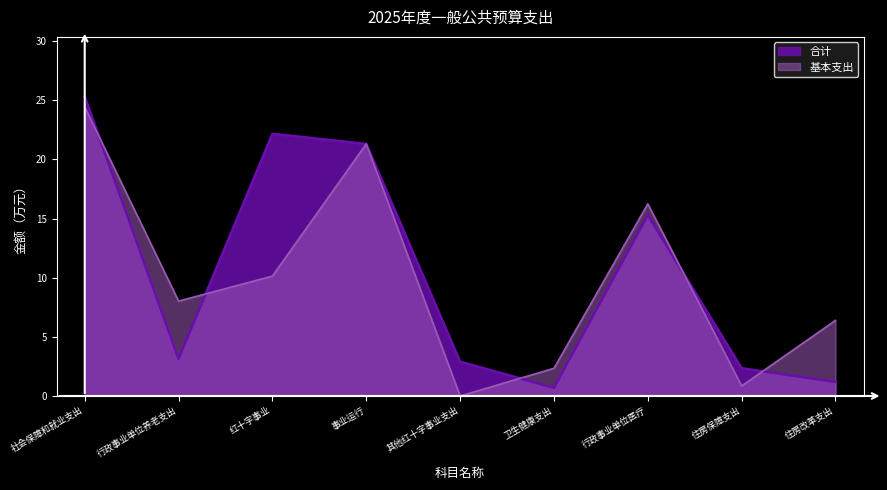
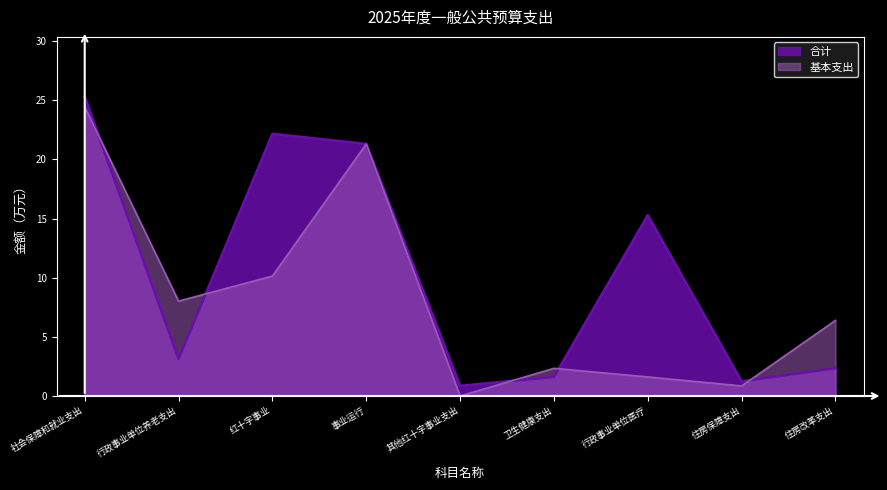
合计, 其他红十字事业支出: 2.9 -> 0.9
合计, 卫生健康支出: 0.7 -> 1.6
基本支出, 行政事业单位医疗: 16.2 -> 1.6
合计, 住房保障支出: 2.4 -> 1.2
合计, 住房改革支出: 1.2 -> 2.4
